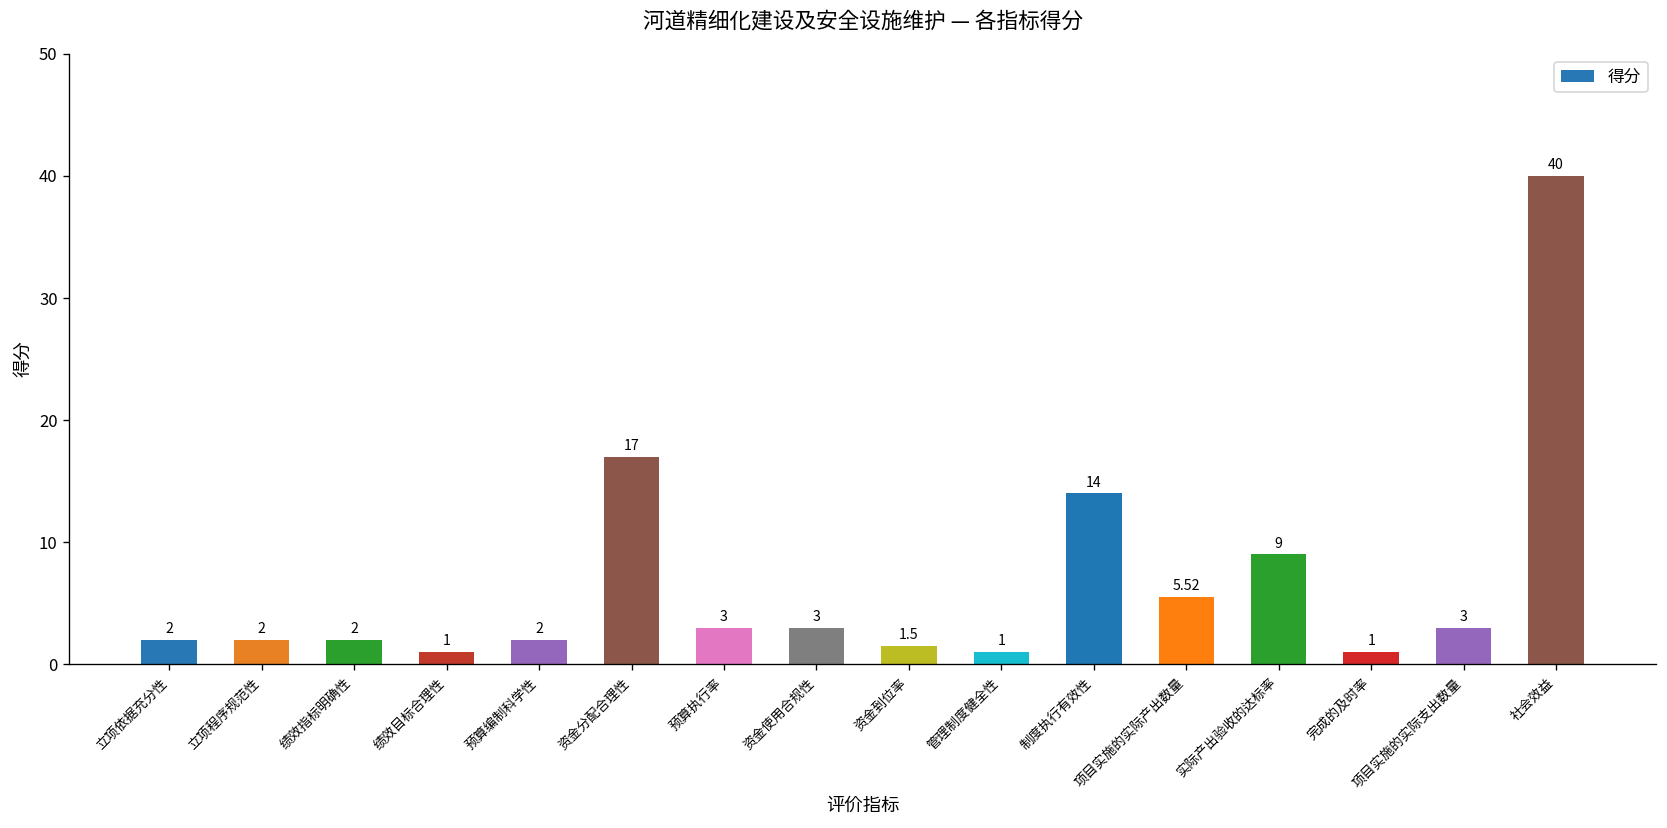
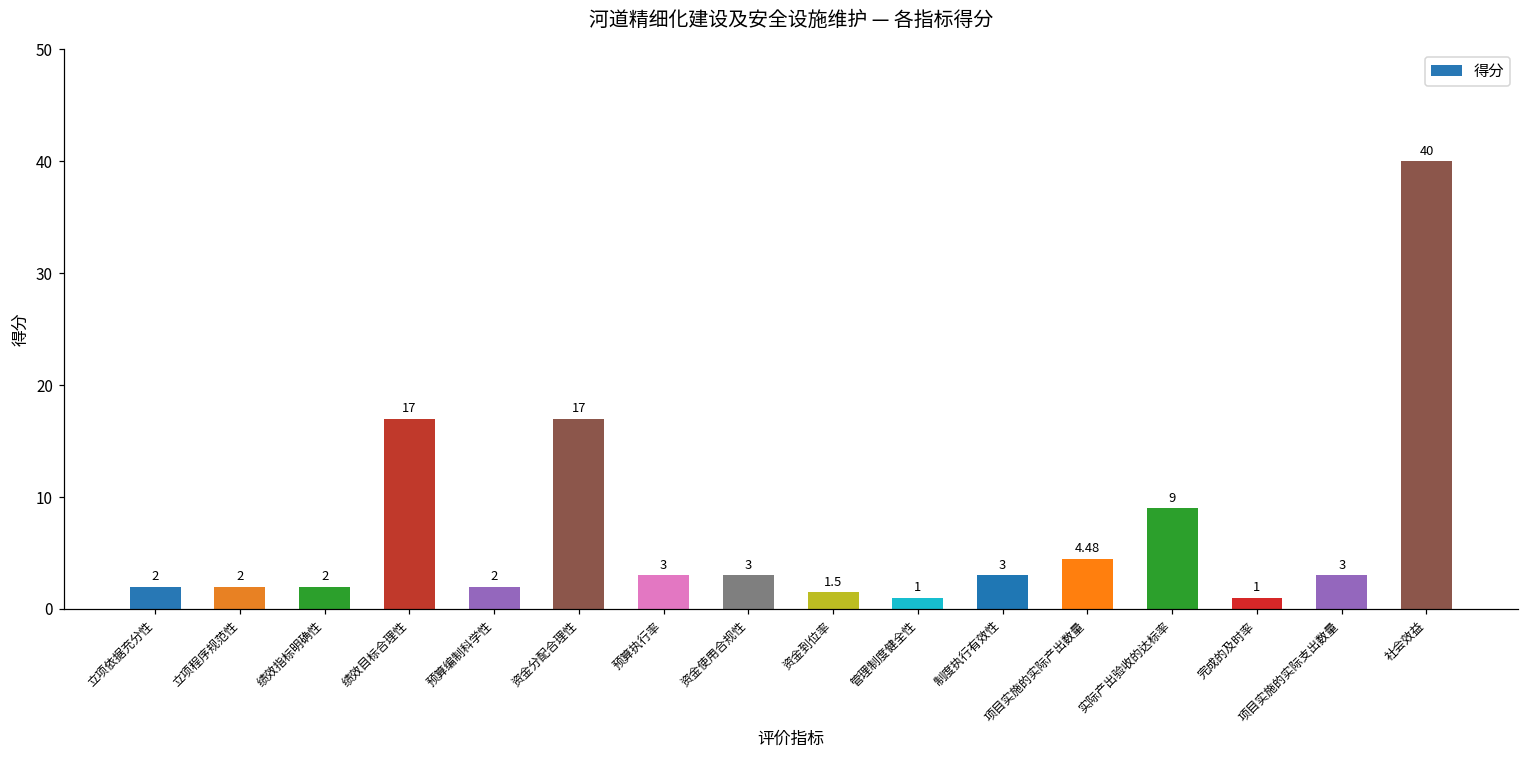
绩效目标合理性: 1 -> 17
制度执行有效性: 14 -> 3
项目实施的实际产出数量: 5.52 -> 4.48
